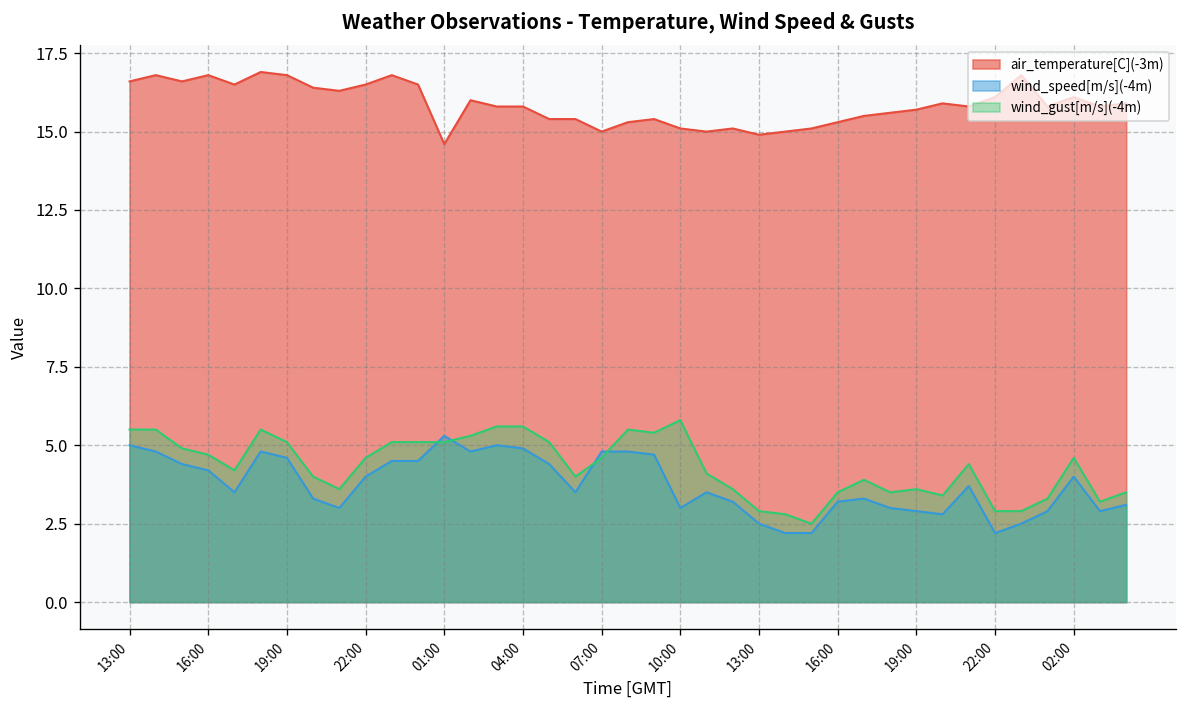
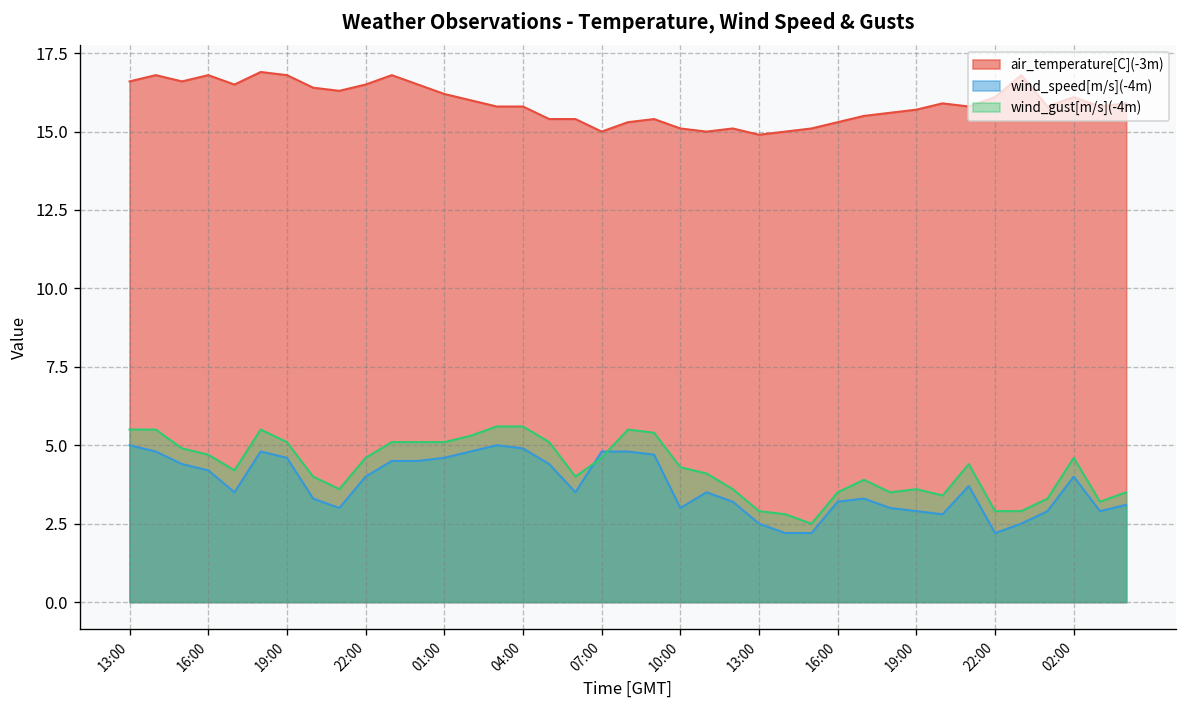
air_temperature[C](-3m), 01:00: 14.6 -> 16.2
wind_speed[m/s](-4m), 01:00: 5.3 -> 4.6
wind_gust[m/s](-4m), 10:00: 5.8 -> 4.3
